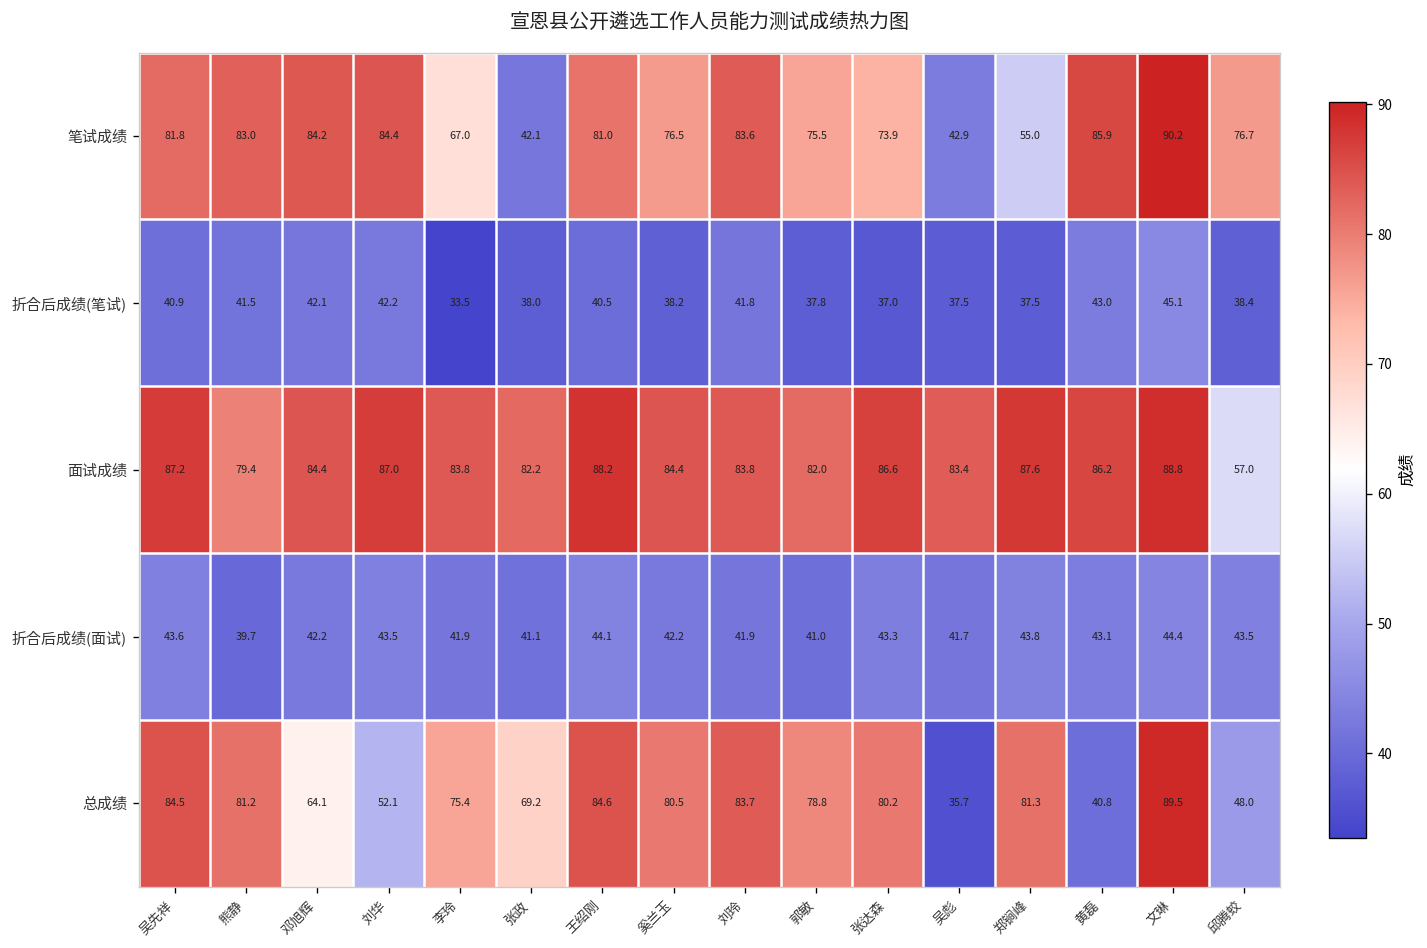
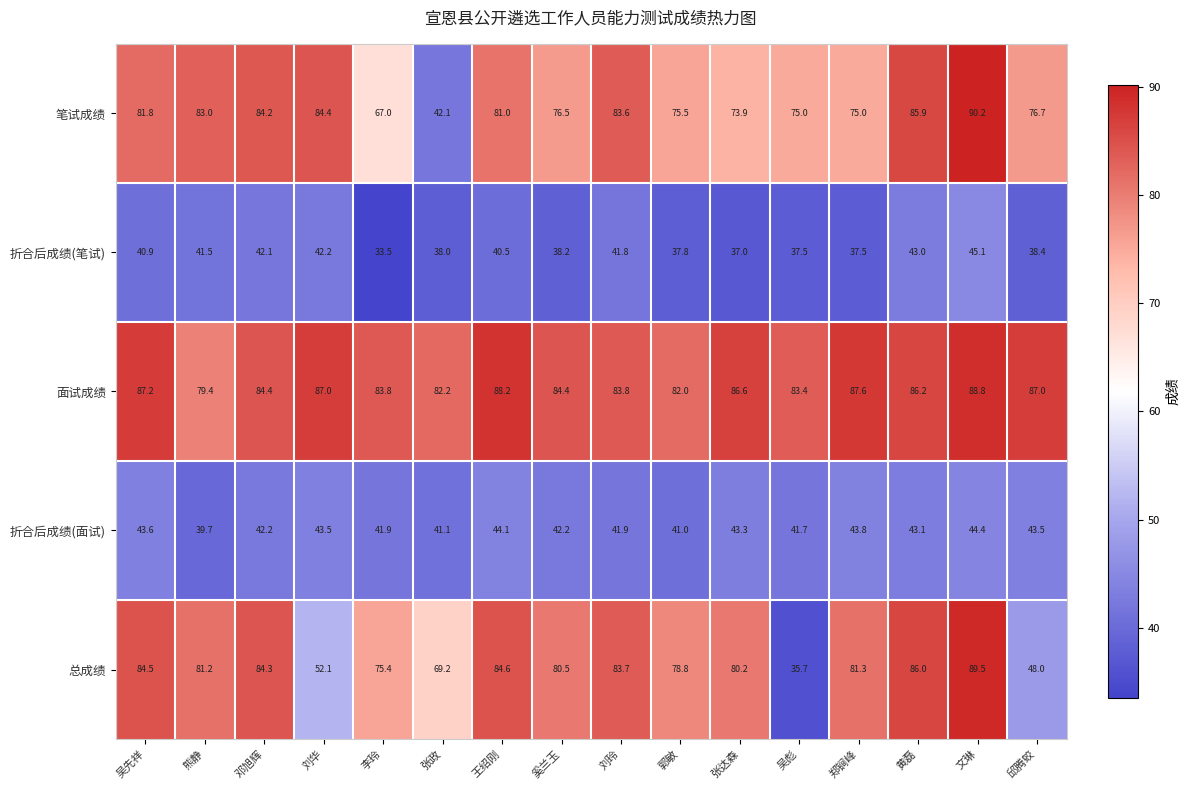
笔试成绩, 吴彪: 42.9 -> 75.0
笔试成绩, 郑锏峰: 55.0 -> 75.0
面试成绩, 邱腾蛟: 57.0 -> 87.0
总成绩, 邓旭辉: 64.1 -> 84.3
总成绩, 黄磊: 40.8 -> 86.0
